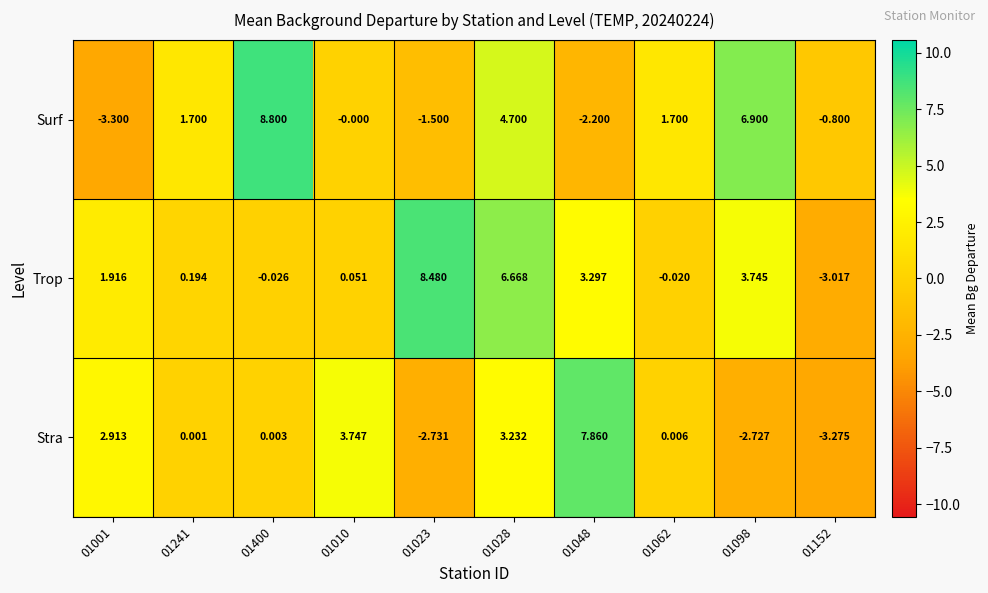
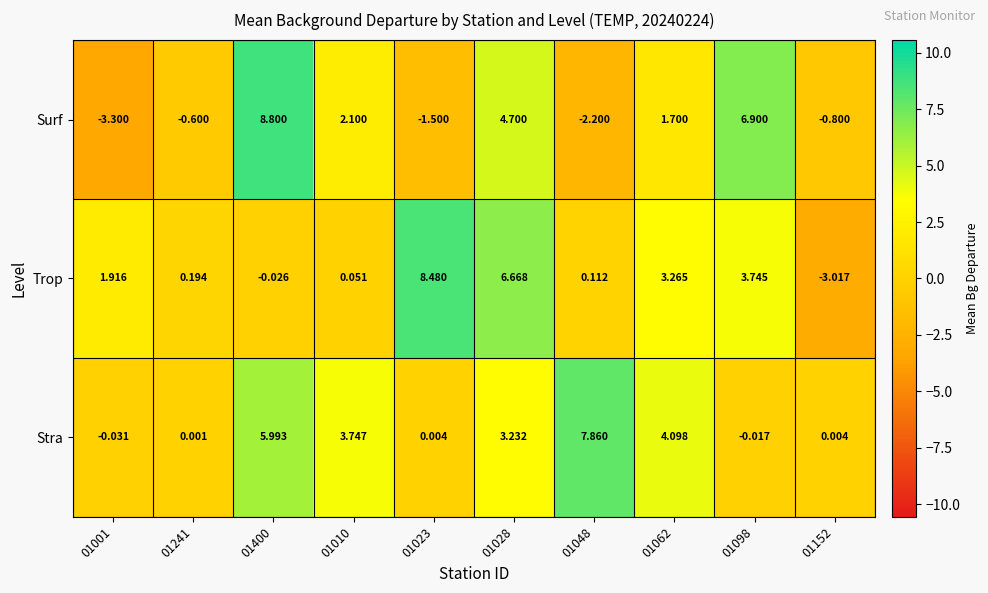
Surf, 01241: 1.700 -> -0.600
Surf, 01010: -0.000 -> 2.100
Trop, 01048: 3.297 -> 0.112
Trop, 01062: -0.020 -> 3.265
Stra, 01001: 2.913 -> -0.031
Stra, 01400: 0.003 -> 5.993
Stra, 01023: -2.731 -> 0.004
Stra, 01062: 0.006 -> 4.098
Stra, 01098: -2.727 -> -0.017
Stra, 01152: -3.275 -> 0.004
